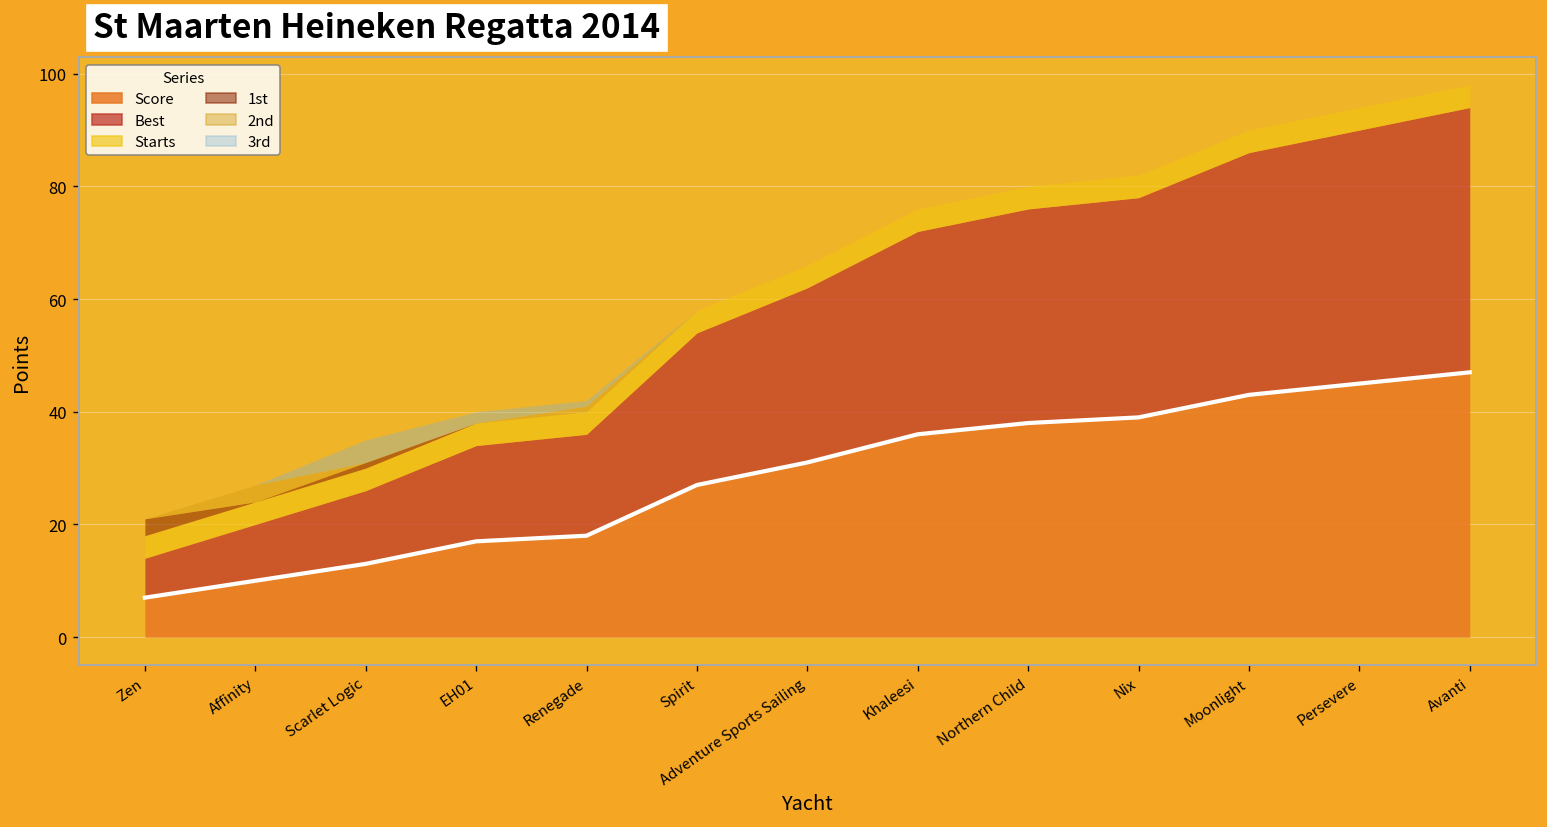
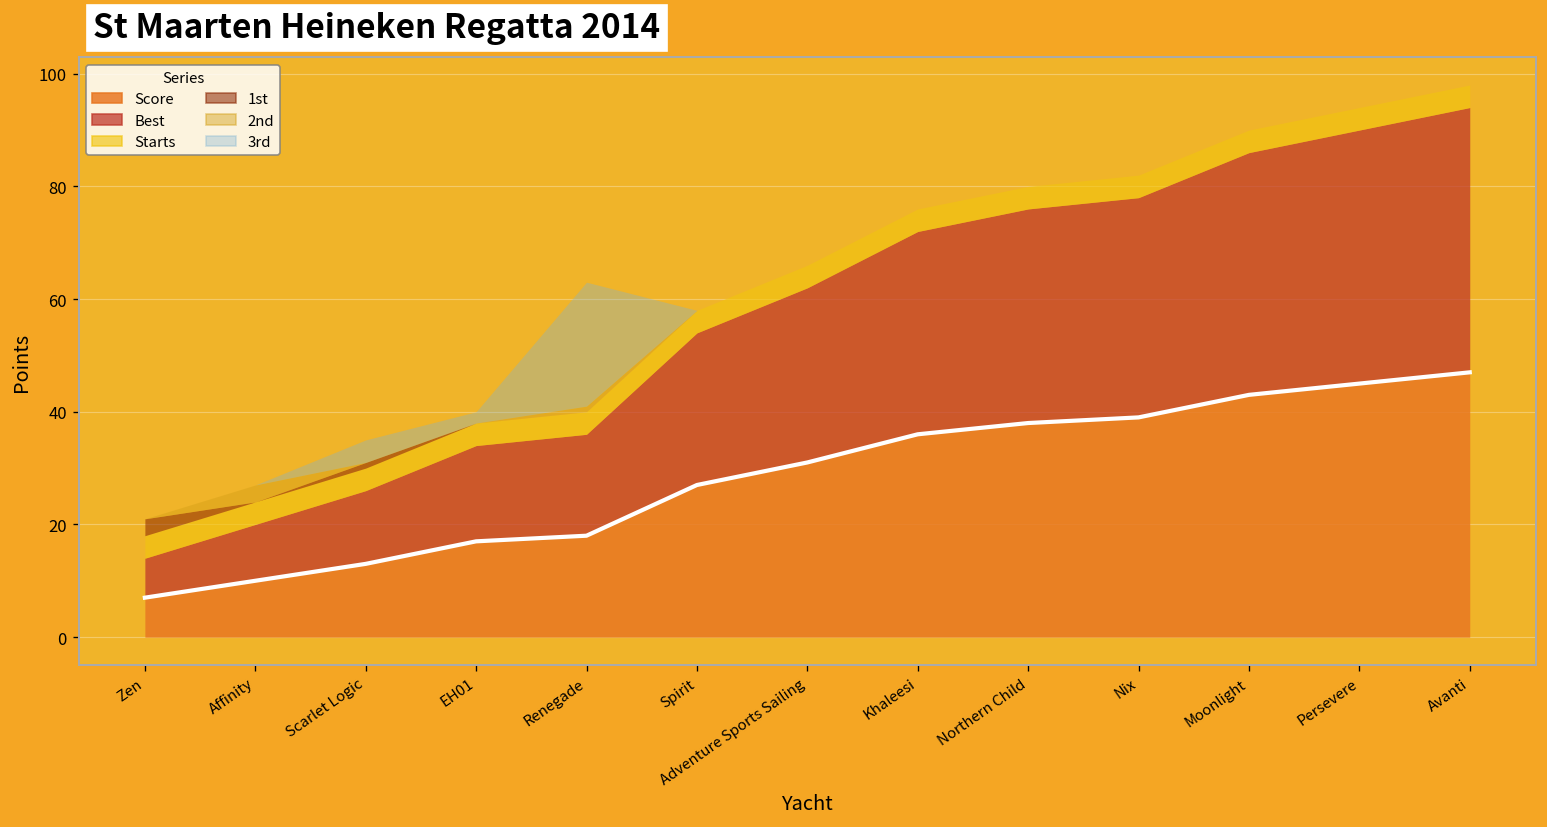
3rd, Renegade: 1 -> 22
